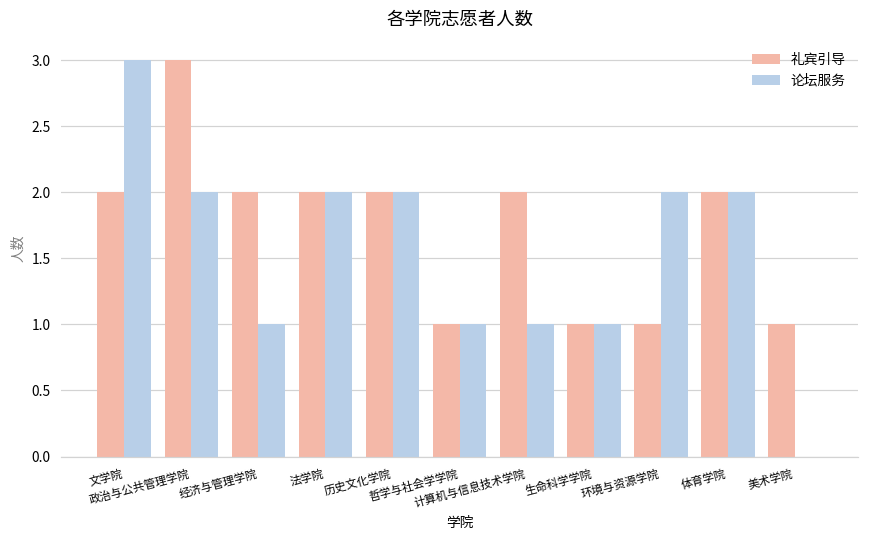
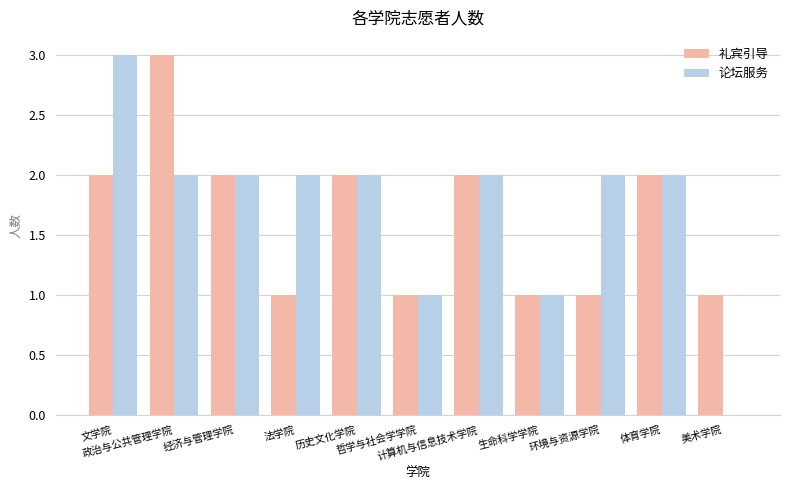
论坛服务, 经济与管理学院: 1 -> 2
礼宾引导, 法学院: 2 -> 1
论坛服务, 计算机与信息技术学院: 1 -> 2
